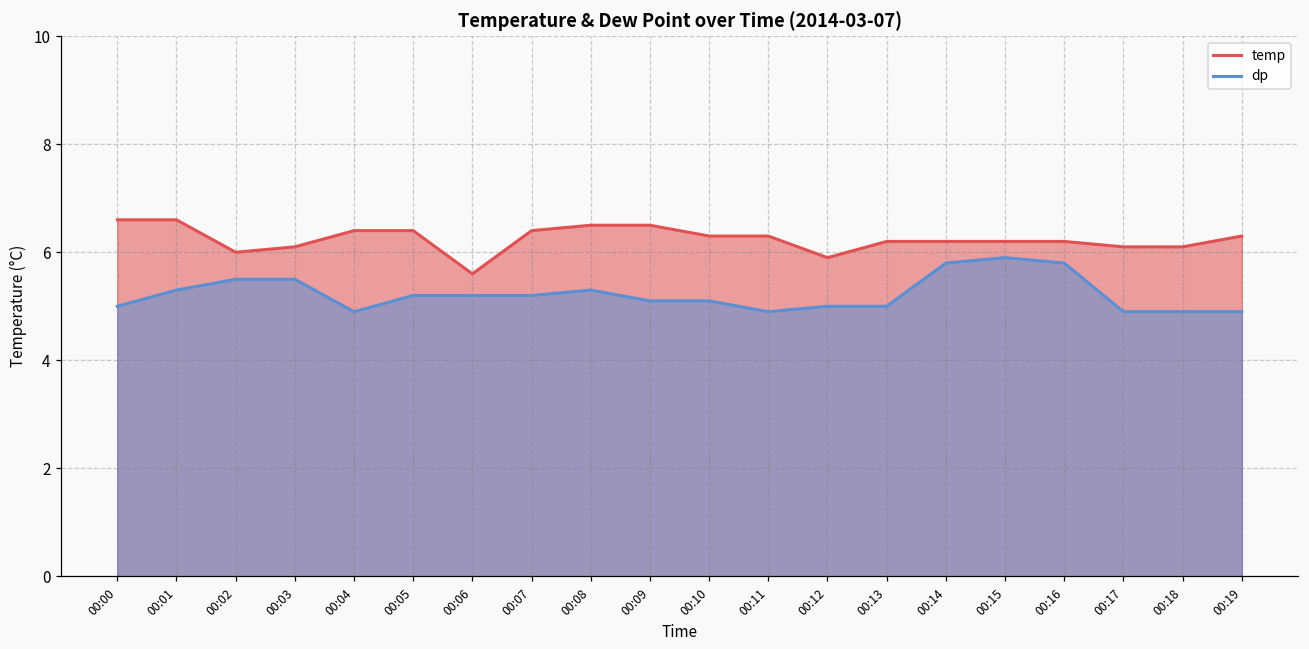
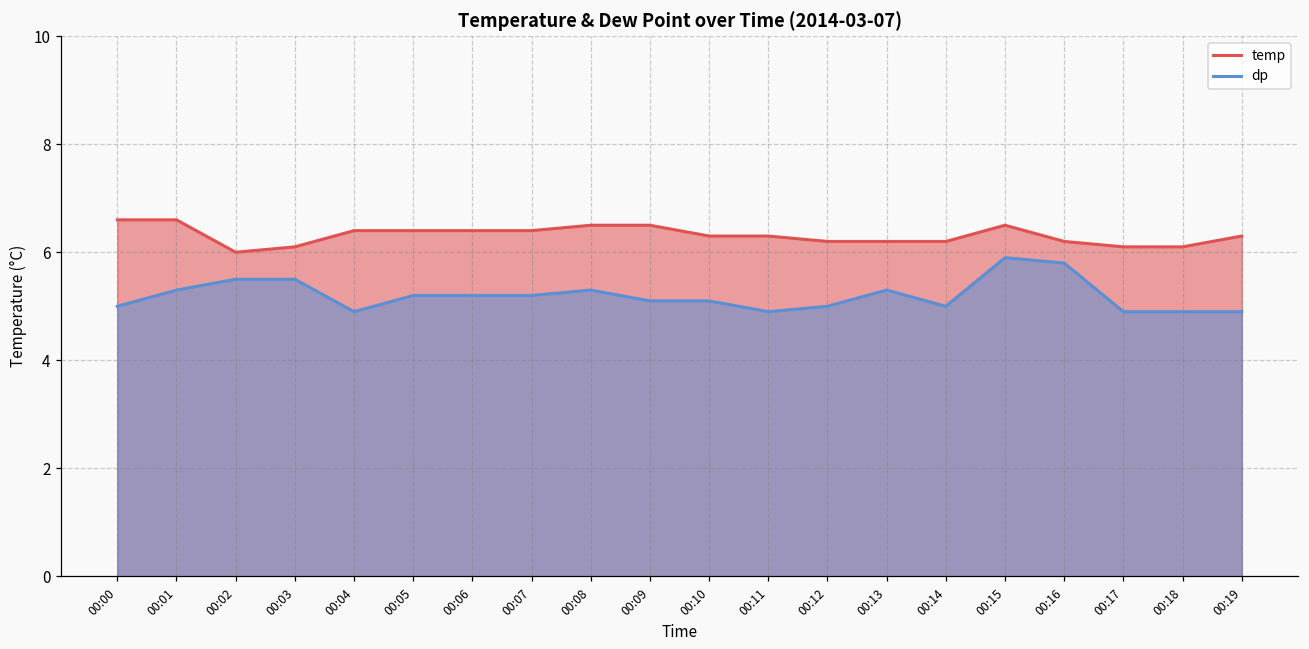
temp, 00:06: 5.6 -> 6.4
temp, 00:12: 5.9 -> 6.2
dp, 00:13: 5.0 -> 5.3
dp, 00:14: 5.8 -> 5.0
temp, 00:15: 6.2 -> 6.5
